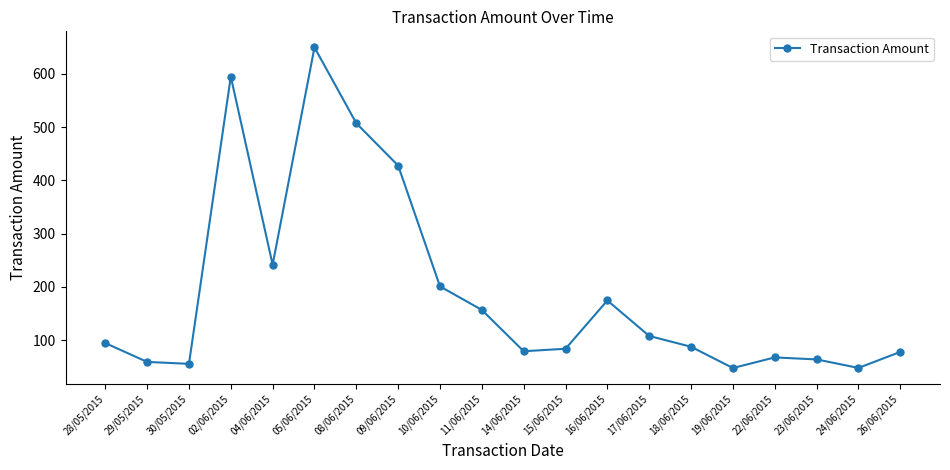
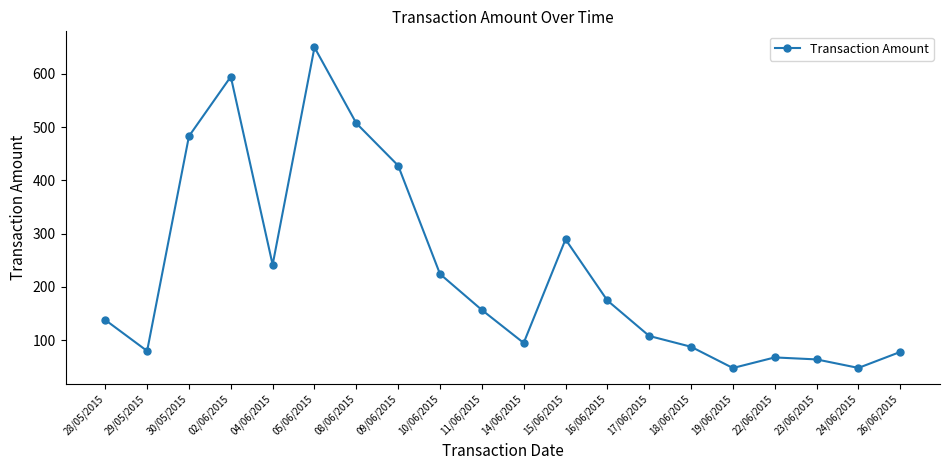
28/05/2015: 90 -> 140
29/05/2015: 60 -> 80
30/05/2015: 60 -> 480
10/06/2015: 200 -> 220
14/06/2015: 80 -> 90
15/06/2015: 80 -> 290
